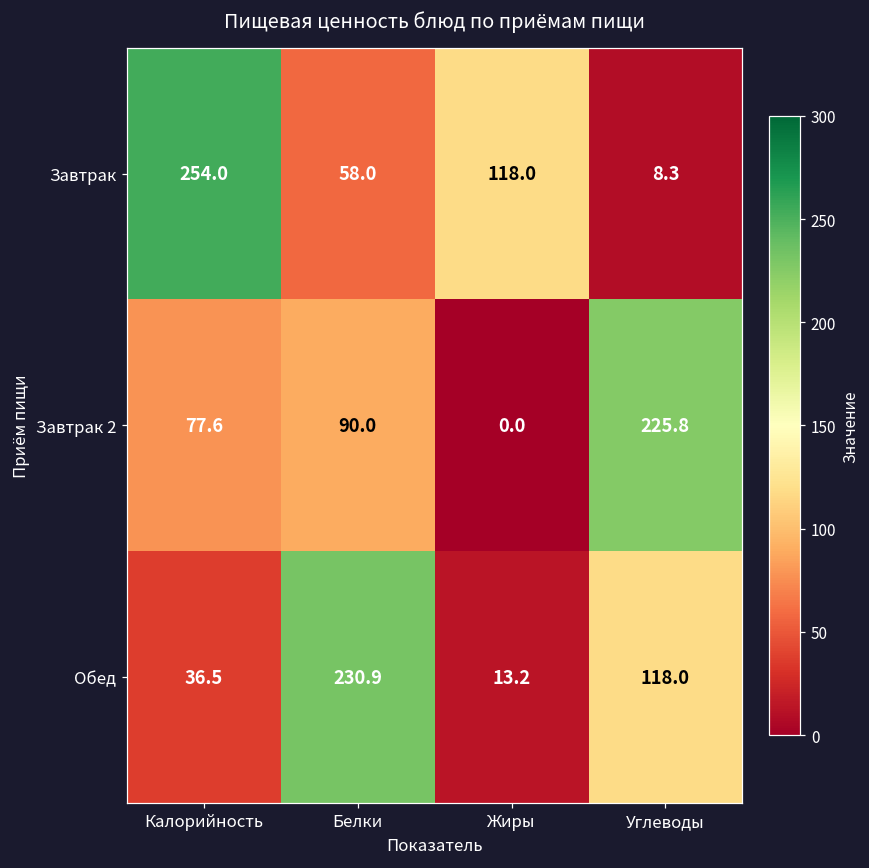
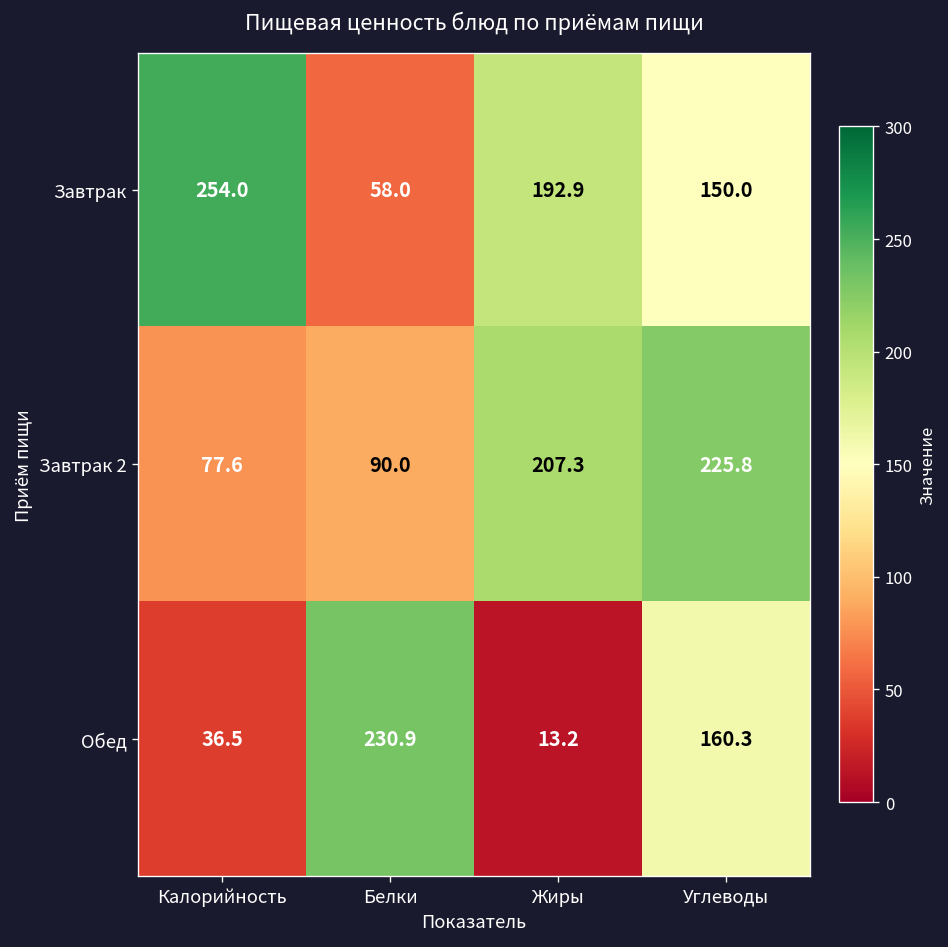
Завтрак, Жиры: 118.0 -> 192.9
Завтрак, Углеводы: 8.3 -> 150.0
Завтрак 2, Жиры: 0.0 -> 207.3
Обед, Углеводы: 118.0 -> 160.3
